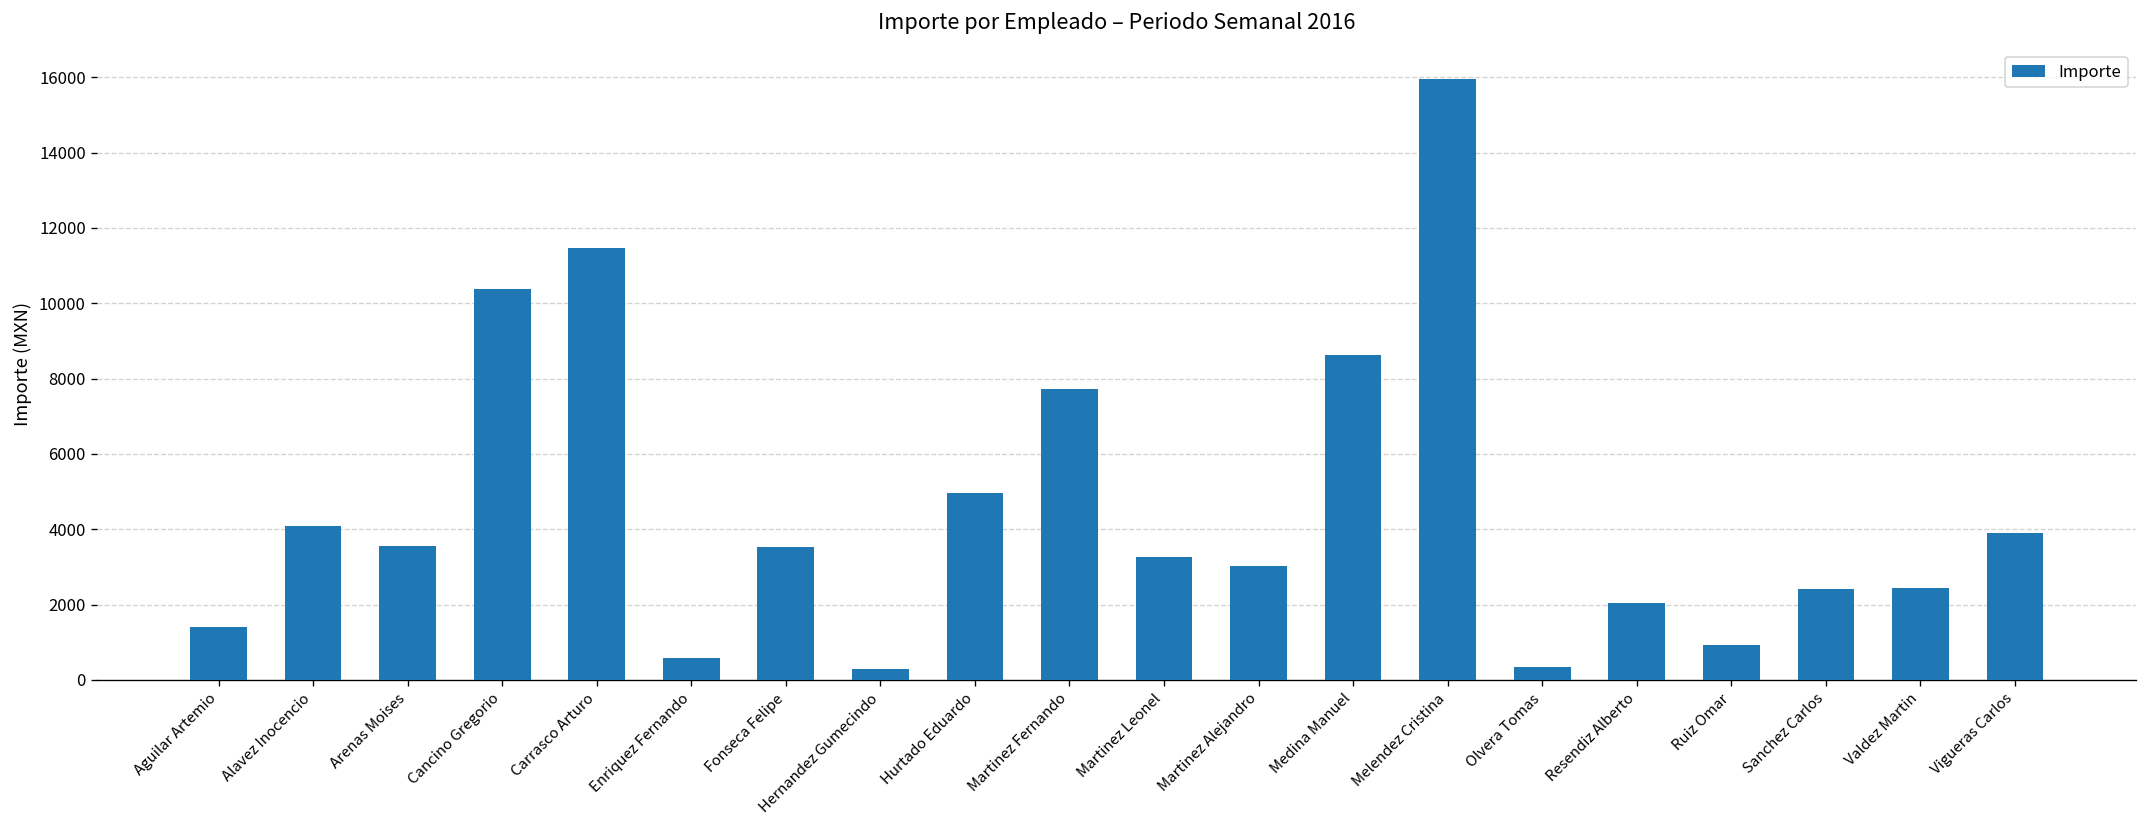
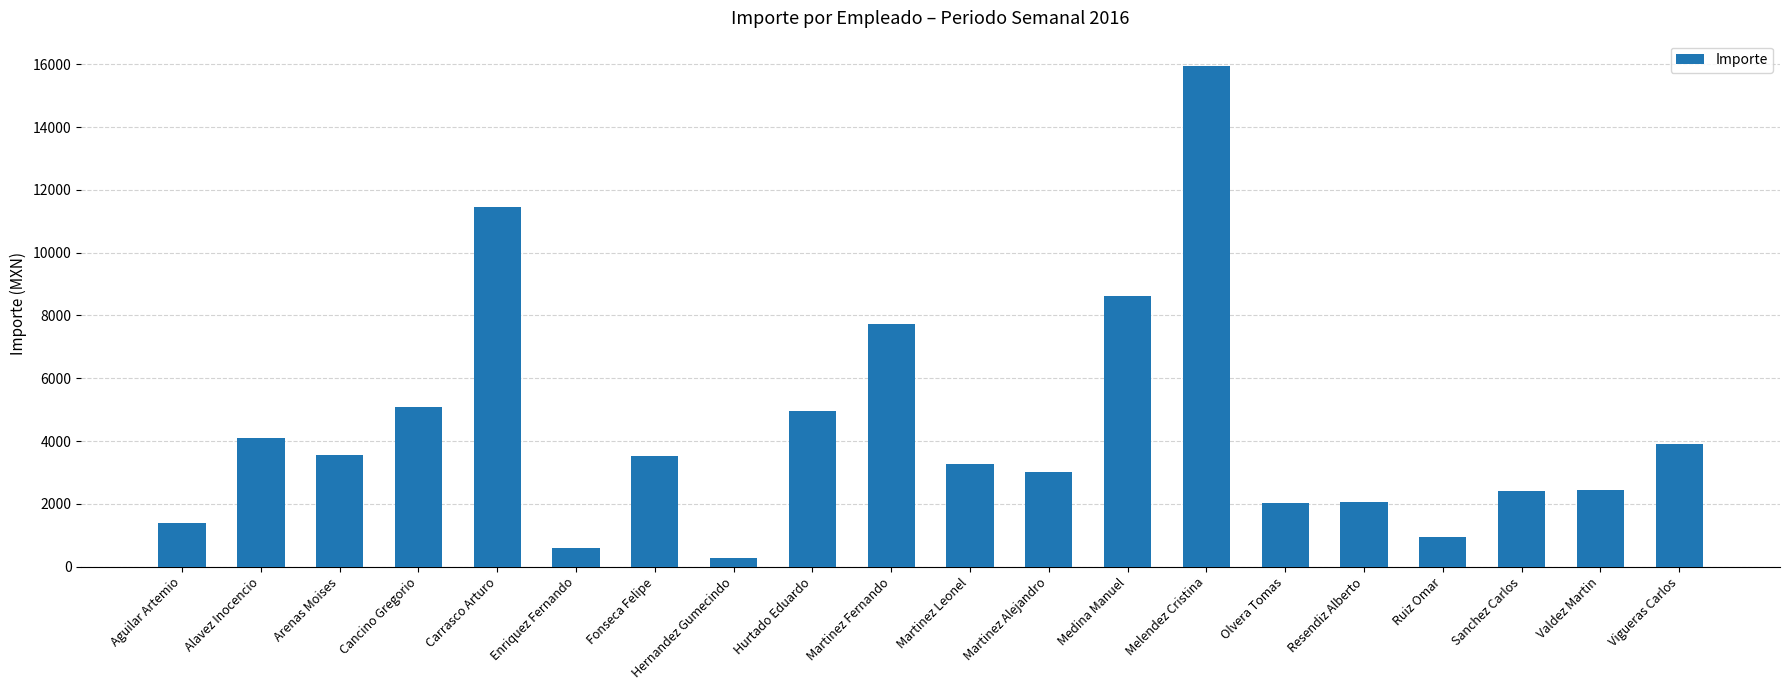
Cancino Gregorio: 10400 -> 5100
Olvera Tomas: 300 -> 2000
